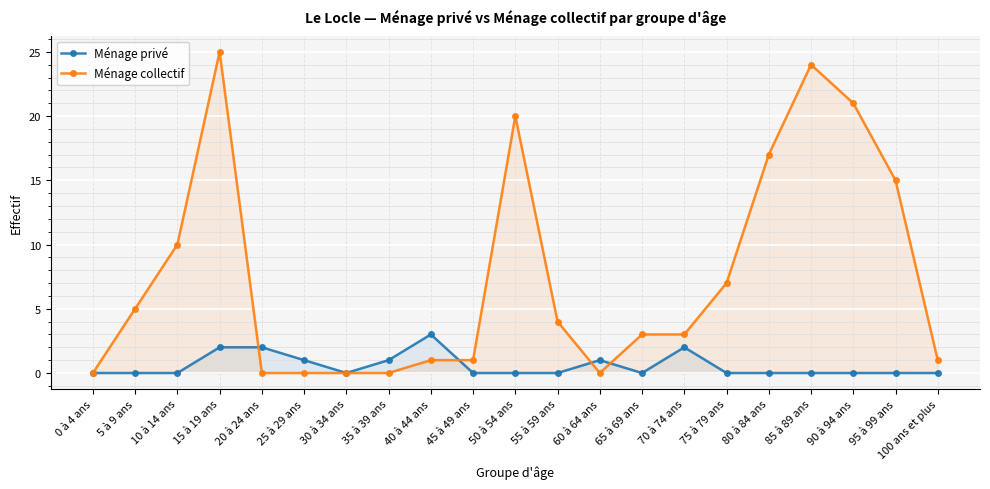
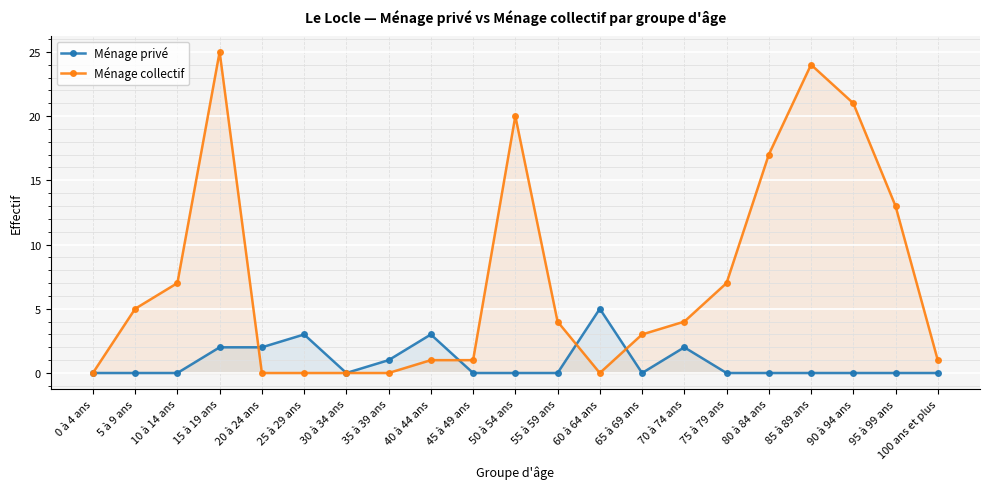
Ménage collectif, 10 à 14 ans: 10 -> 7
Ménage privé, 25 à 29 ans: 1 -> 3
Ménage privé, 60 à 64 ans: 1 -> 5
Ménage collectif, 70 à 74 ans: 3 -> 4
Ménage collectif, 95 à 99 ans: 15 -> 13
